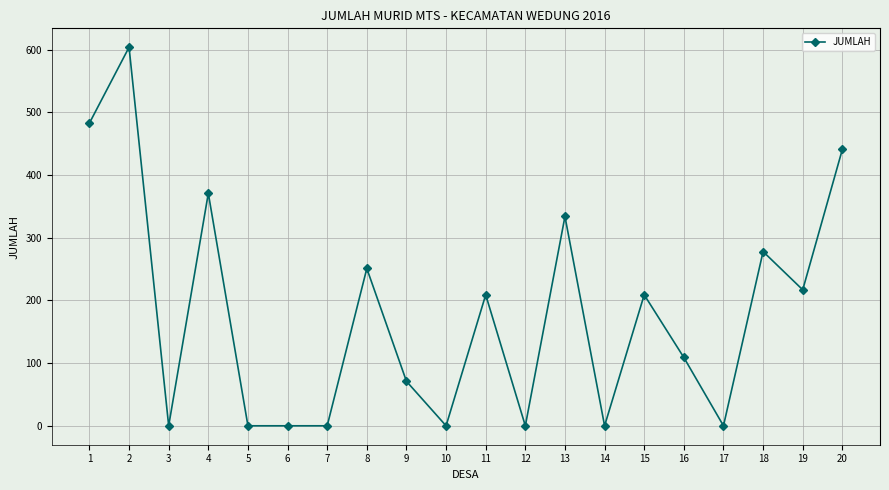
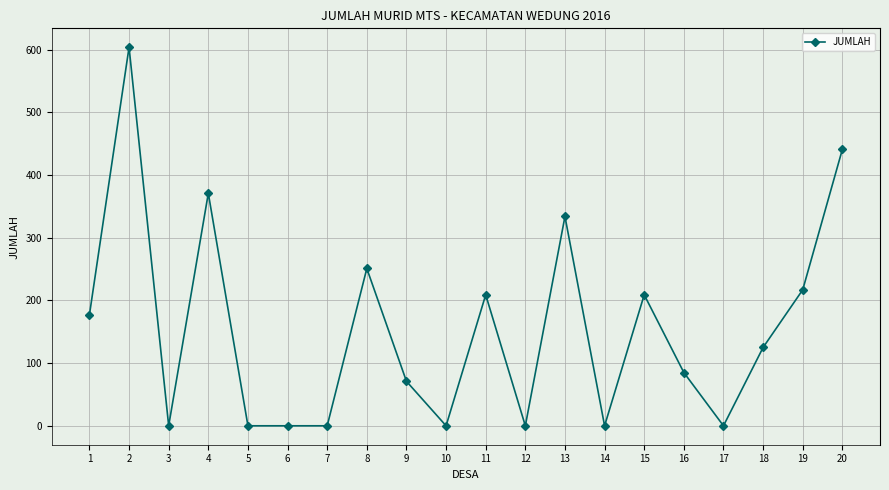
1: 480 -> 180
16: 110 -> 90
18: 280 -> 130
